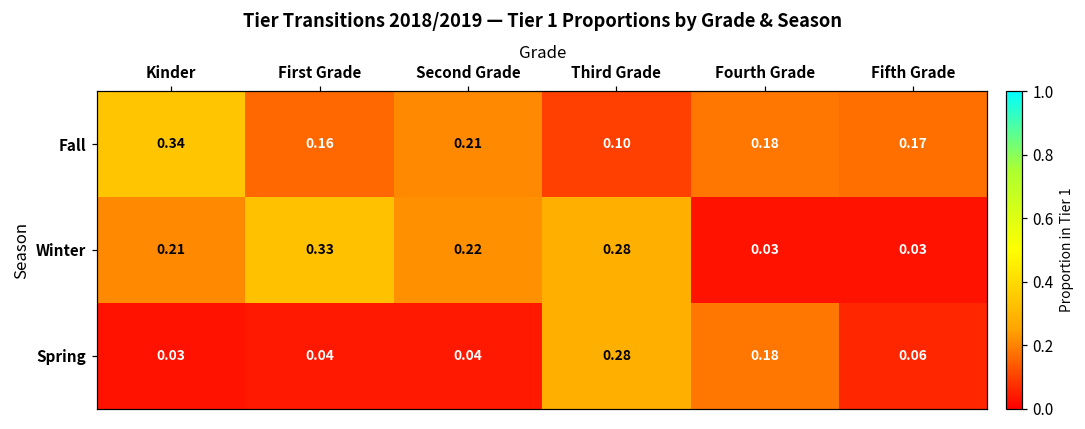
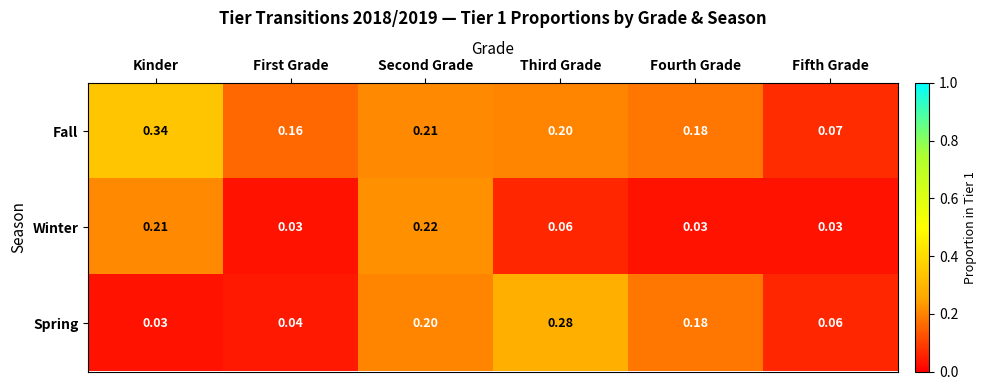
Fall, Third Grade: 0.10 -> 0.20
Fall, Fifth Grade: 0.17 -> 0.07
Winter, First Grade: 0.33 -> 0.03
Winter, Third Grade: 0.28 -> 0.06
Spring, Second Grade: 0.04 -> 0.20
